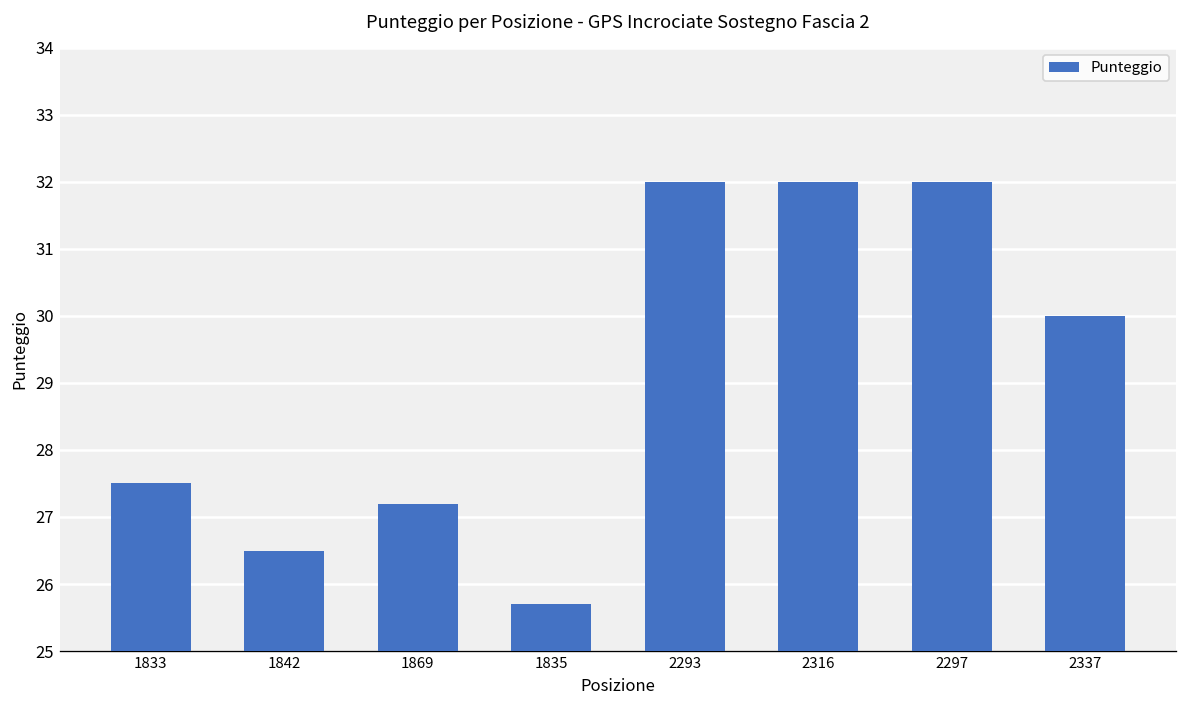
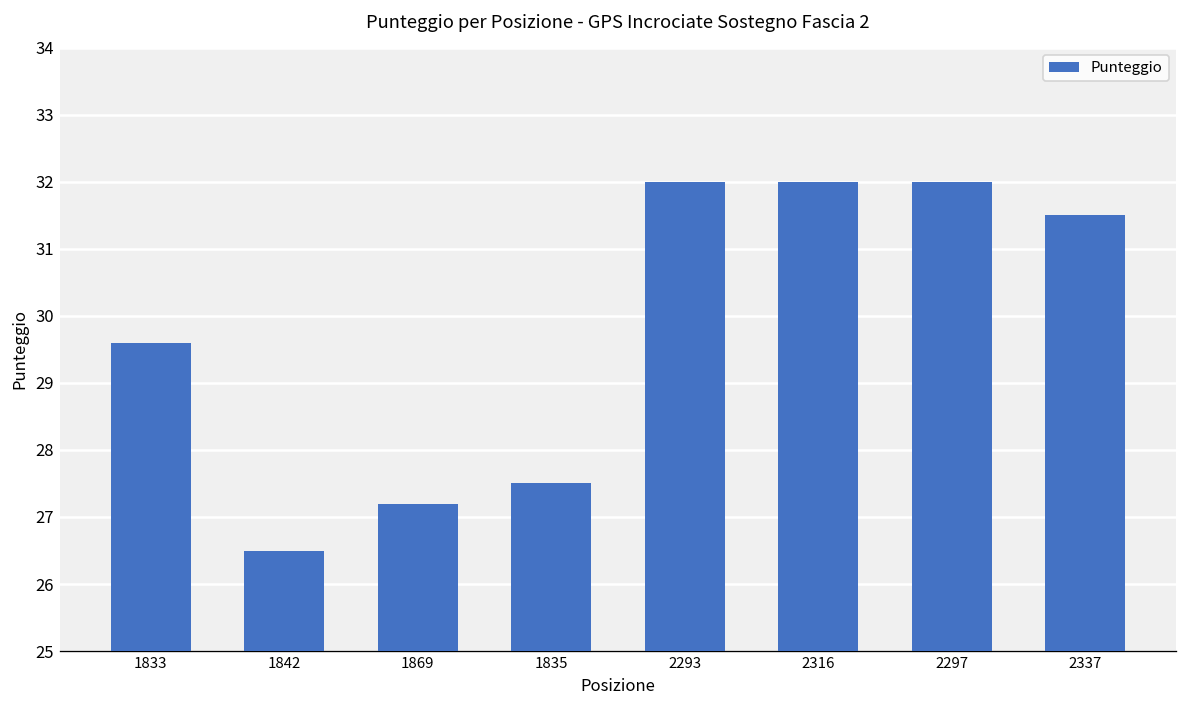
1833: 27.5 -> 29.6
1835: 25.7 -> 27.5
2337: 30.0 -> 31.5
